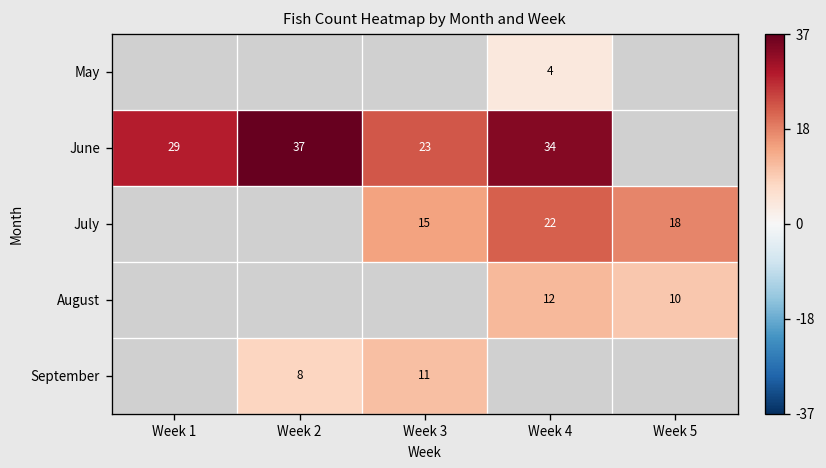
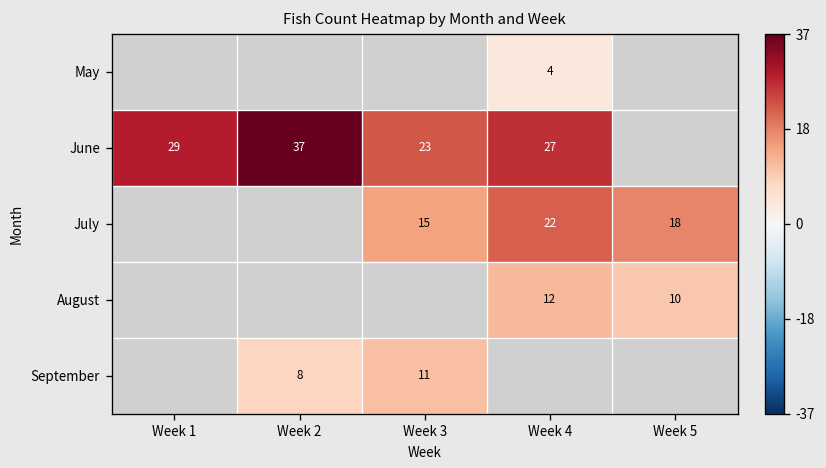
June, Week 4: 34 -> 27
